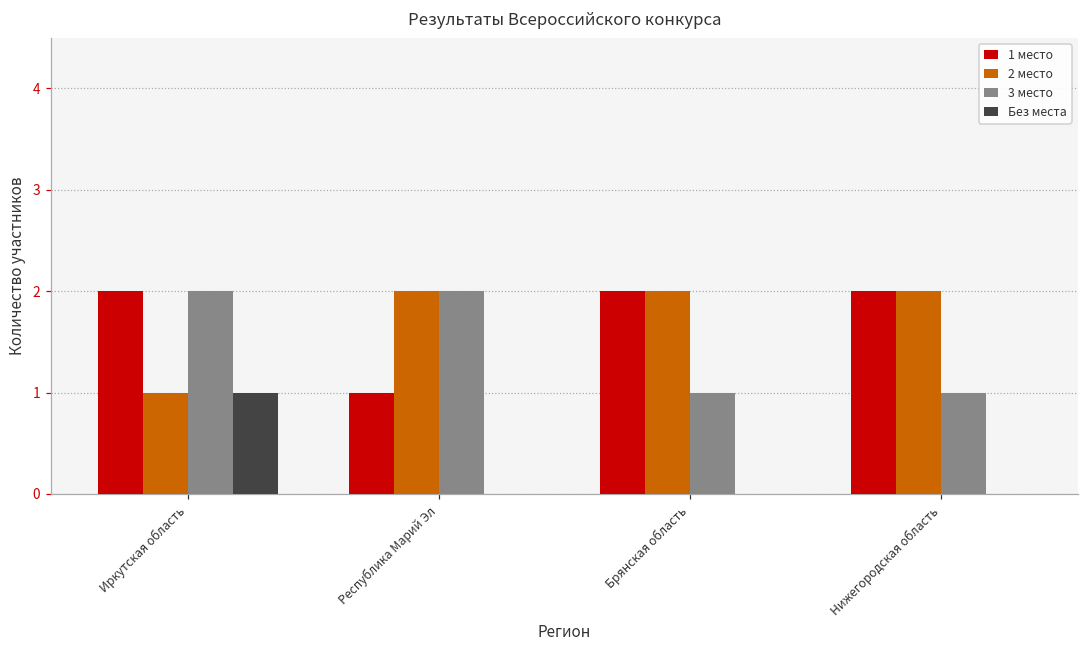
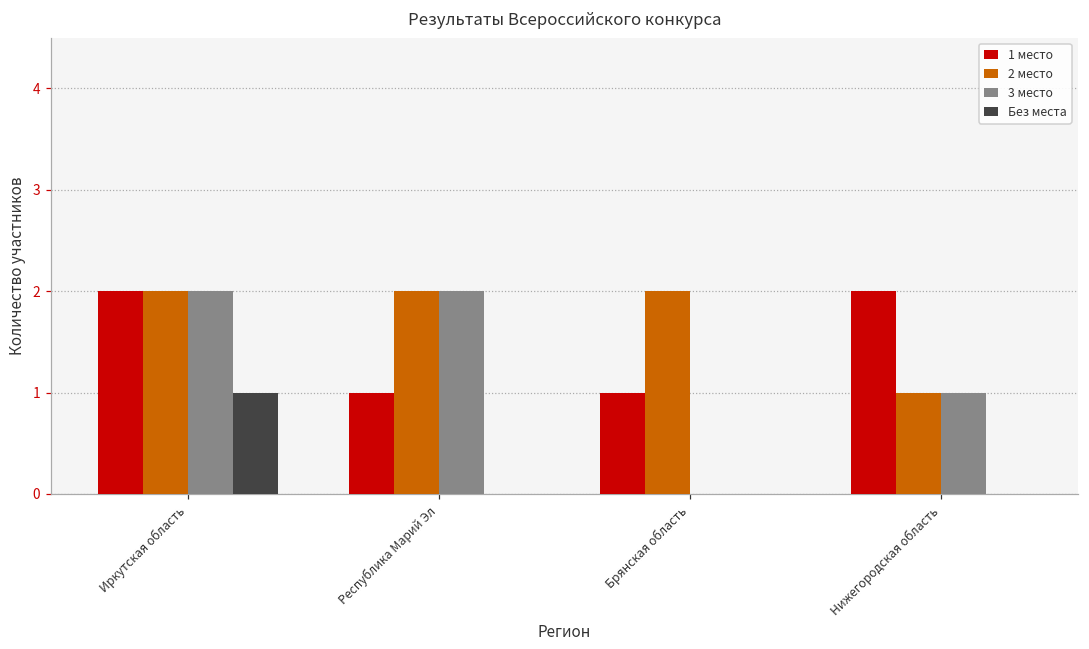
2 место, Иркутская область: 1 -> 2
1 место, Брянская область: 2 -> 1
3 место, Брянская область: 1 -> 0
2 место, Нижегородская область: 2 -> 1
